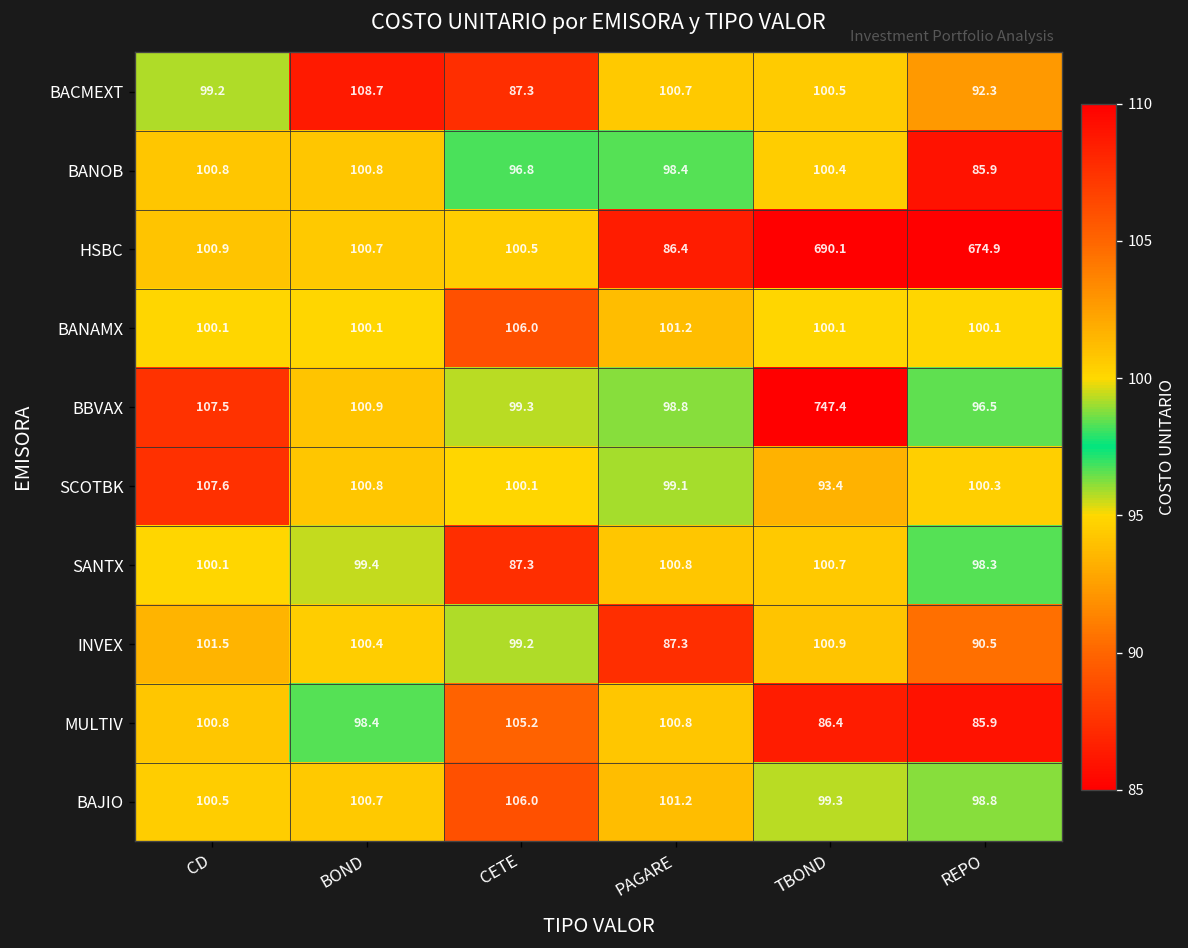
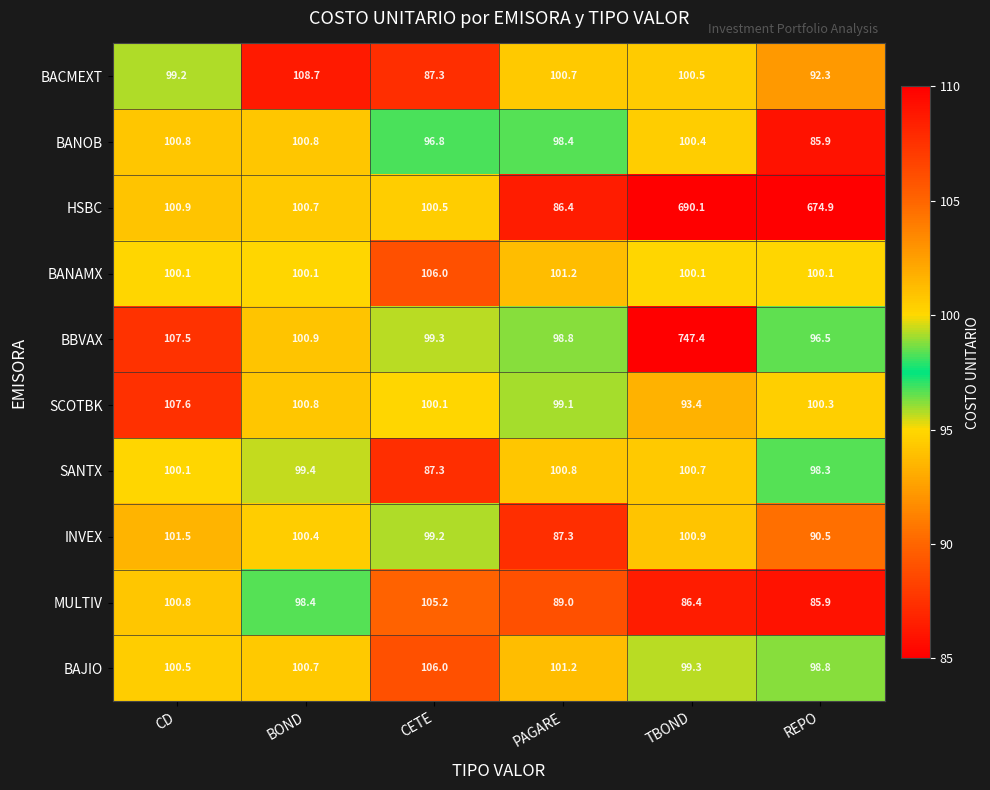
MULTIV, PAGARE: 100.8 -> 89.0
